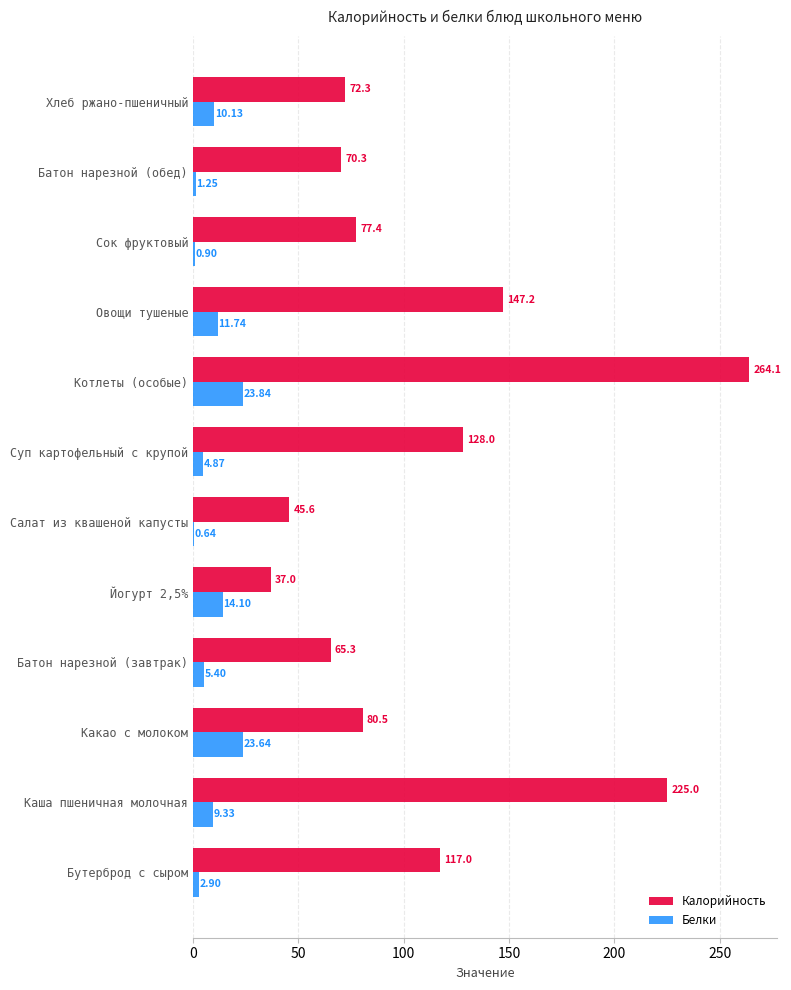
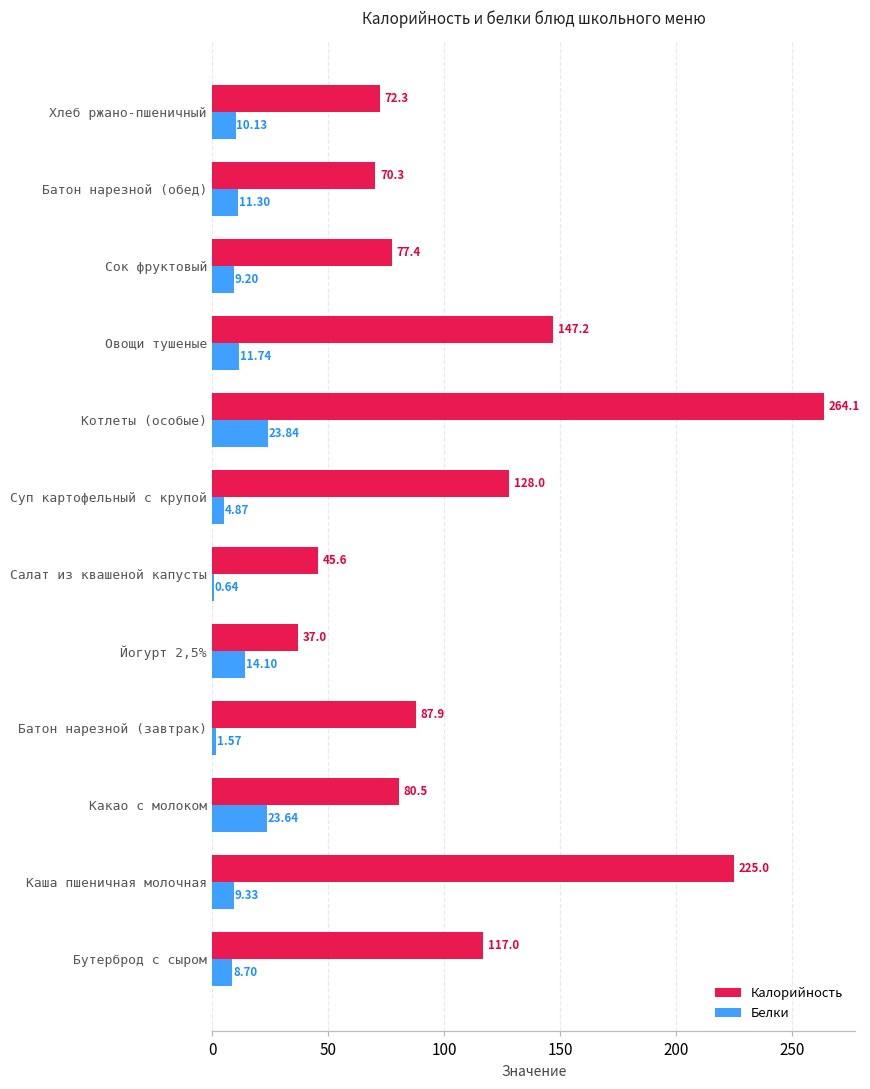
Белки, Батон нарезной (обед): 1.25 -> 11.30
Белки, Сок фруктовый: 0.90 -> 9.20
Калорийность, Батон нарезной (завтрак): 65.3 -> 87.9
Белки, Батон нарезной (завтрак): 5.40 -> 1.57
Белки, Бутерброд с сыром: 2.90 -> 8.70
